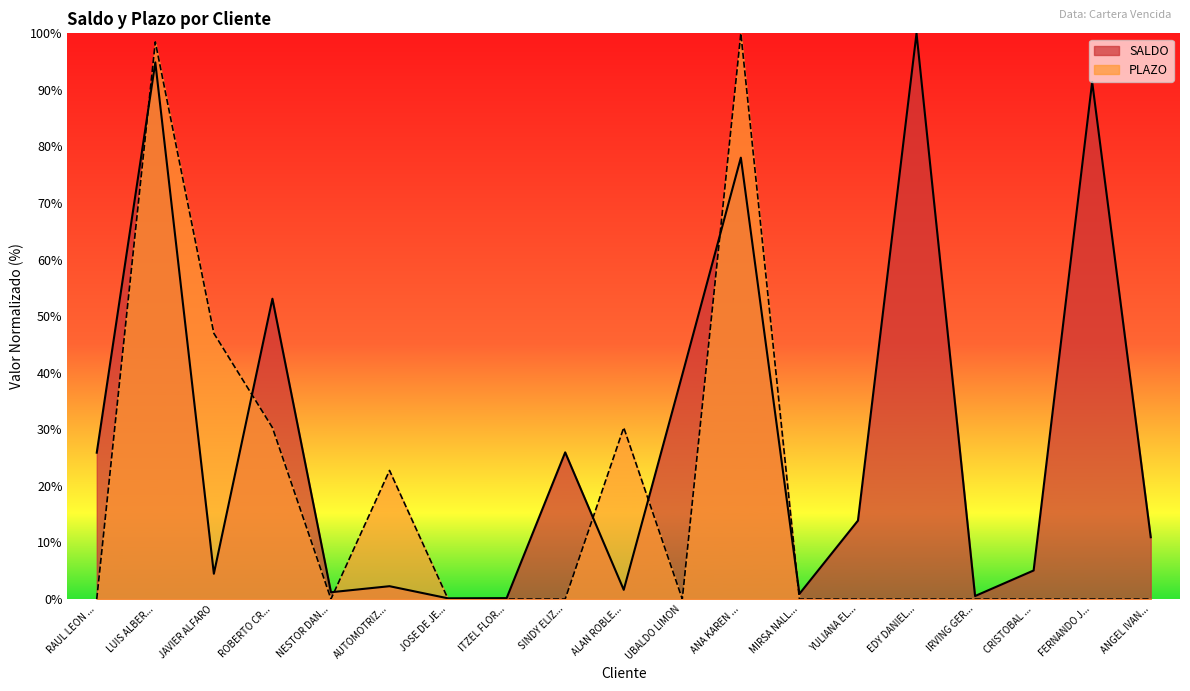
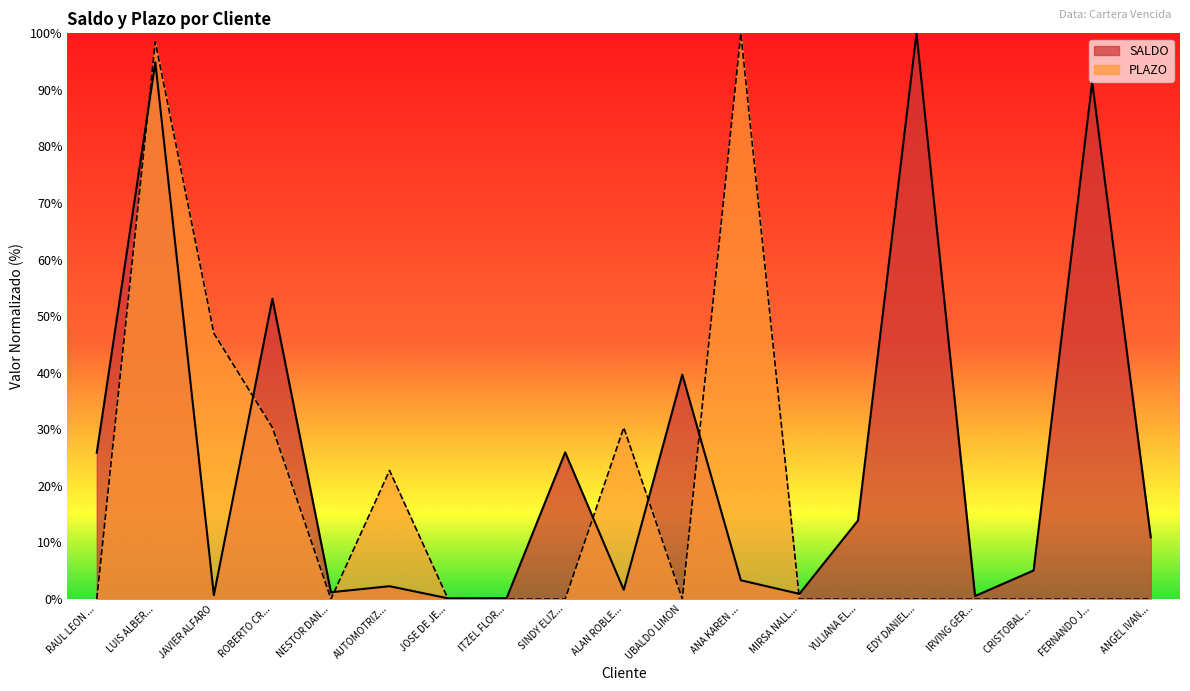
SALDO, JAVIER ALFARO: 4% -> 1%
SALDO, ANA KAREN ...: 78% -> 3%
